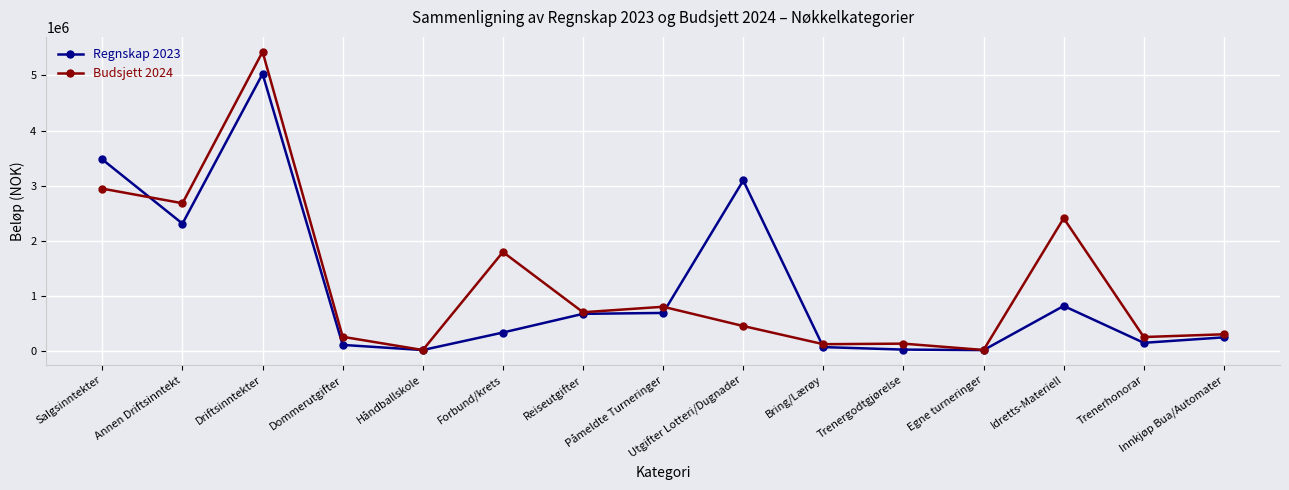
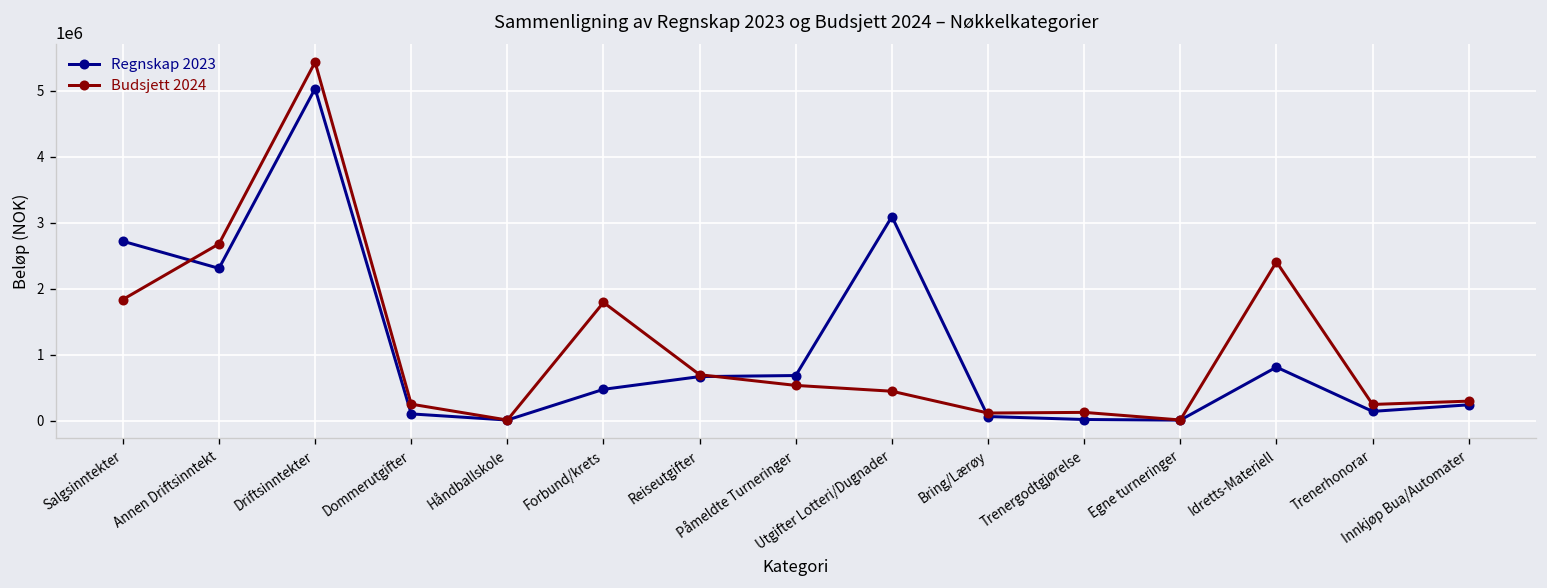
Regnskap 2023, Salgsinntekter: 3500000 -> 2700000
Budsjett 2024, Salgsinntekter: 2900000 -> 1800000
Regnskap 2023, Forbund/krets: 300000 -> 500000
Budsjett 2024, Påmeldte Turneringer: 800000 -> 500000
